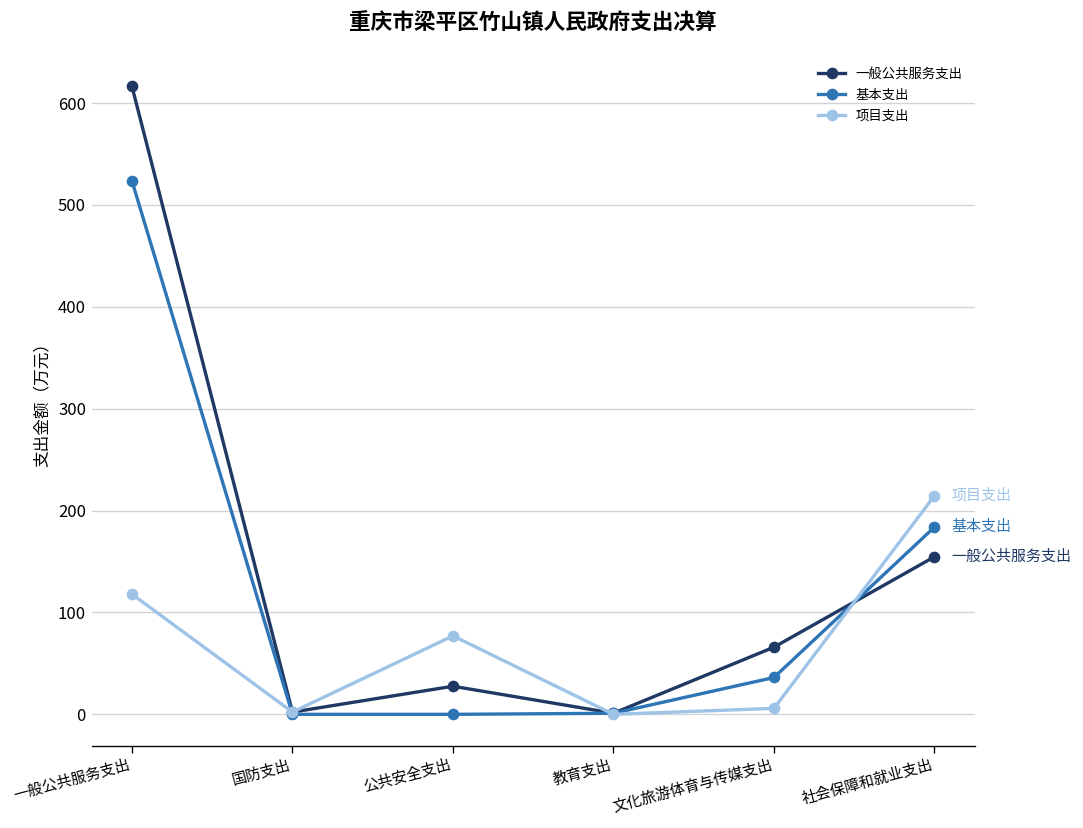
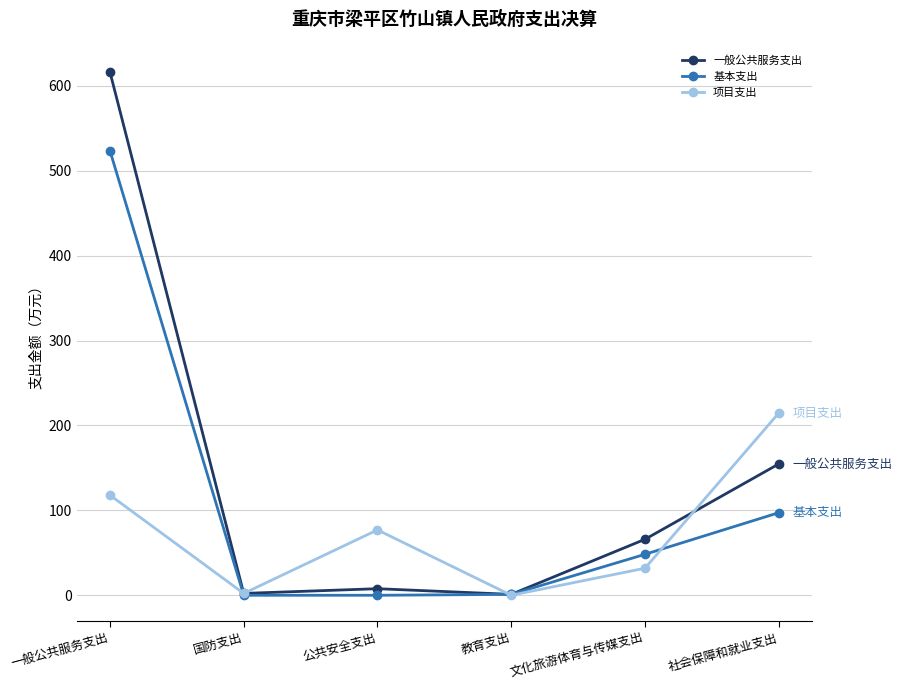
一般公共服务支出, 公共安全支出: 30 -> 10
基本支出, 文化旅游体育与传媒支出: 40 -> 50
项目支出, 文化旅游体育与传媒支出: 10 -> 30
基本支出, 社会保障和就业支出: 180 -> 100
